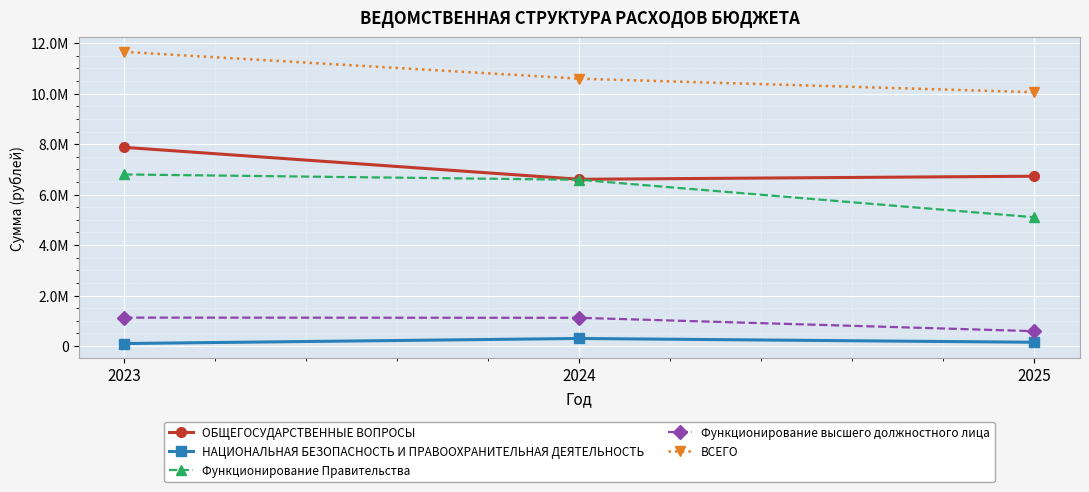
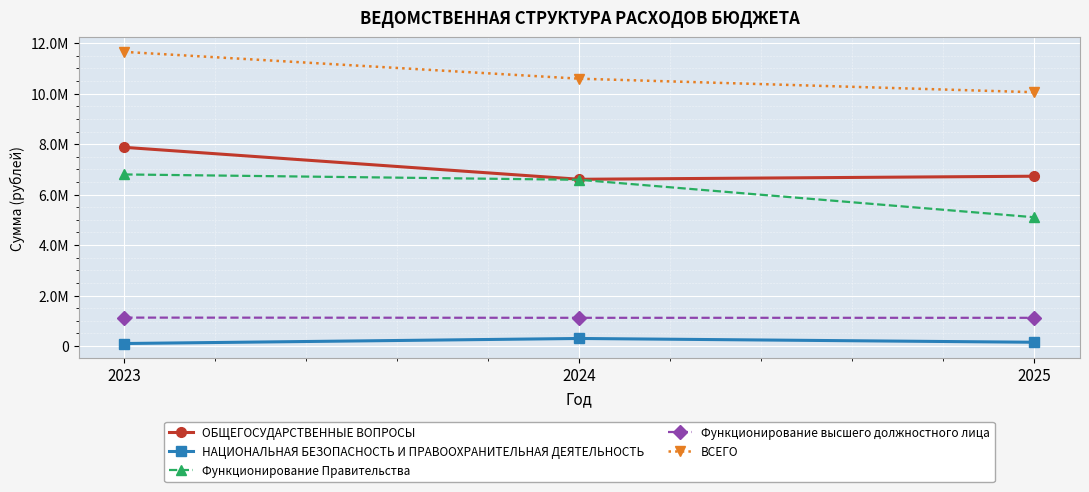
Функционирование высшего должностного лица, 2025: 0.6М -> 1.1М
